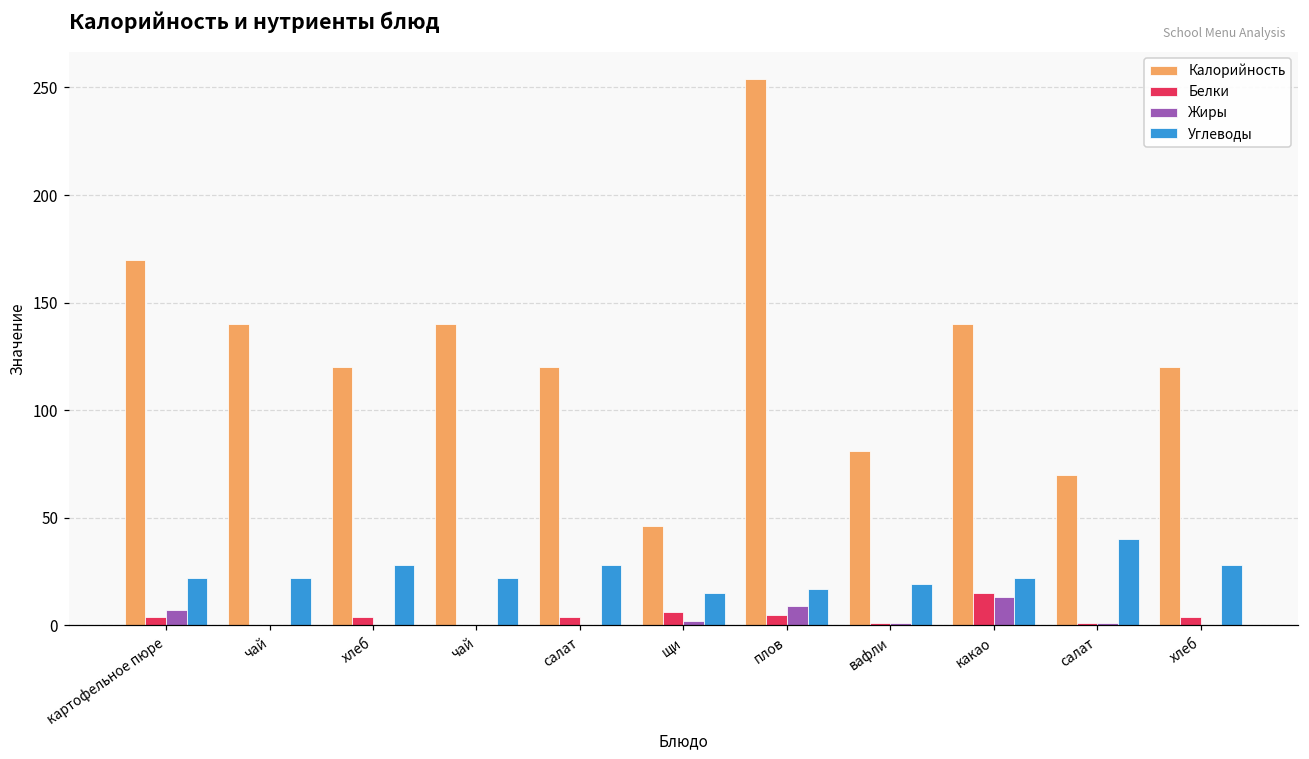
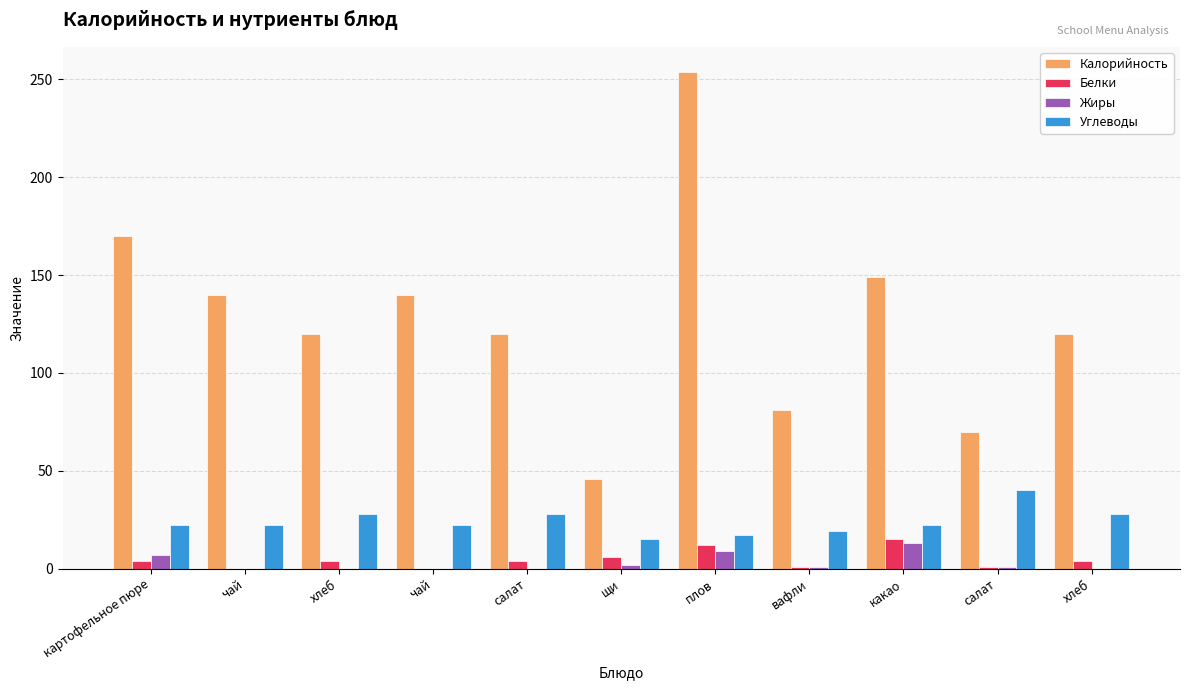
Белки, плов: 5 -> 12
Калорийность, какао: 140 -> 149
